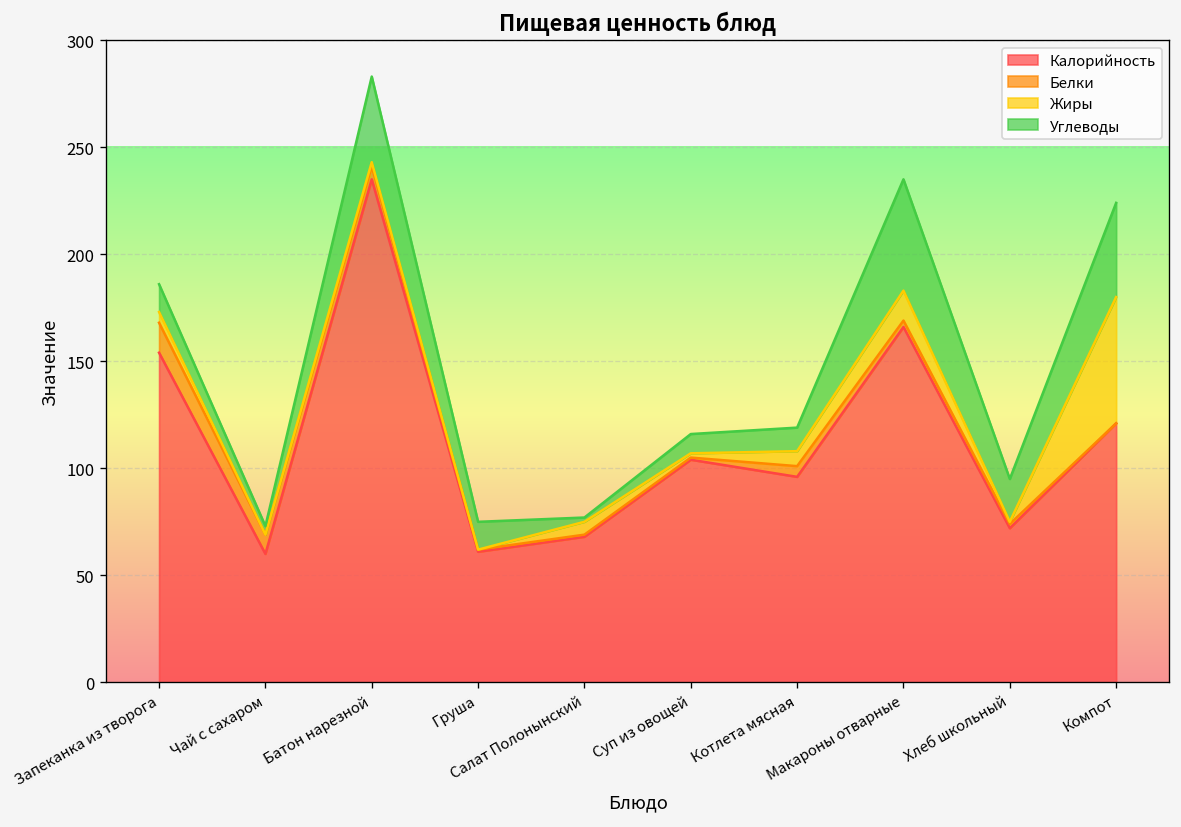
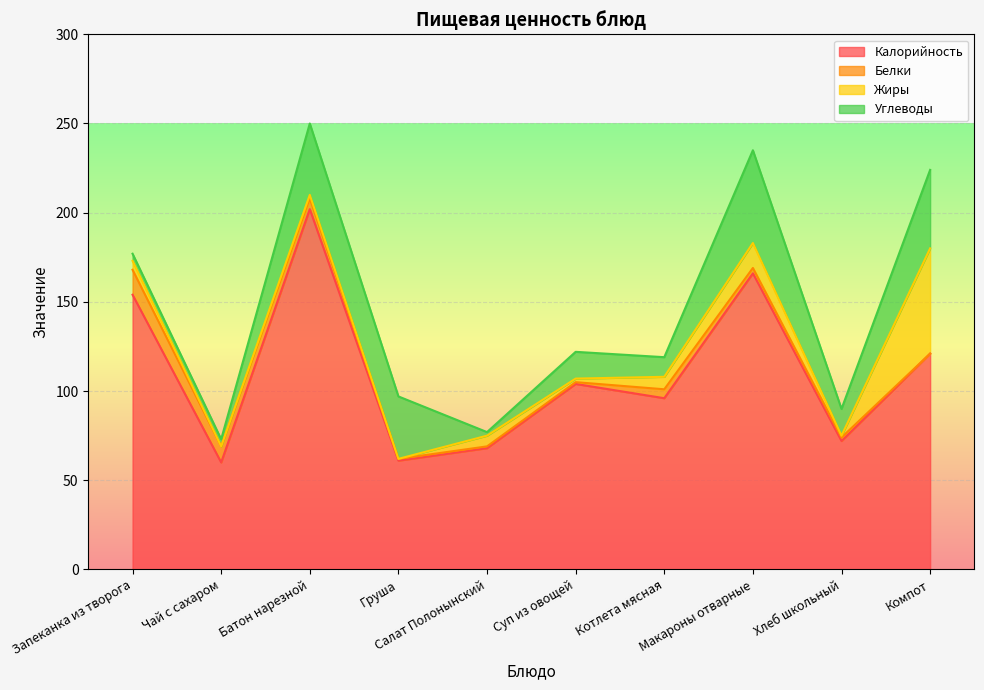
Углеводы, Запеканка из творога: 13 -> 4
Калорийность, Батон нарезной: 235 -> 202
Углеводы, Груша: 13 -> 35
Углеводы, Суп из овощей: 9 -> 15
Углеводы, Хлеб школьный: 20 -> 15
